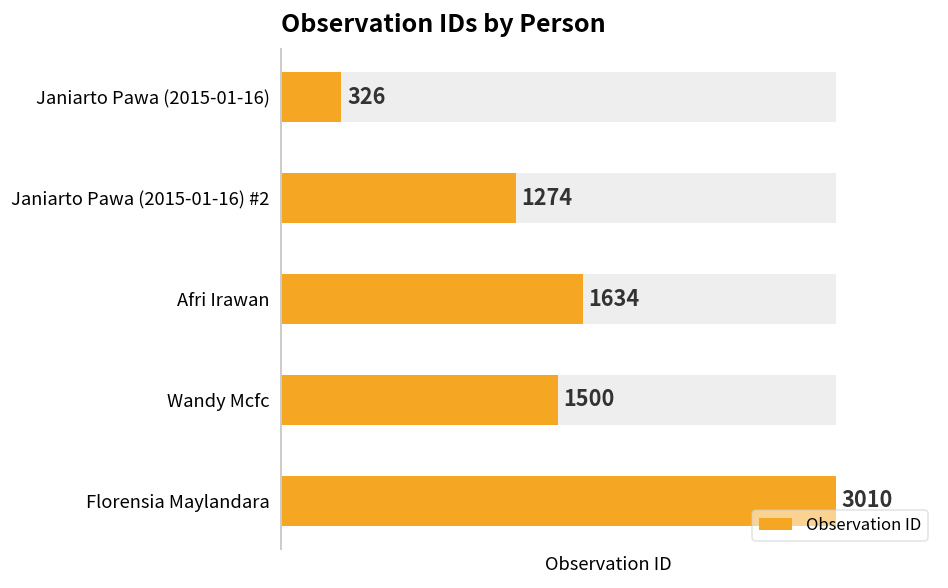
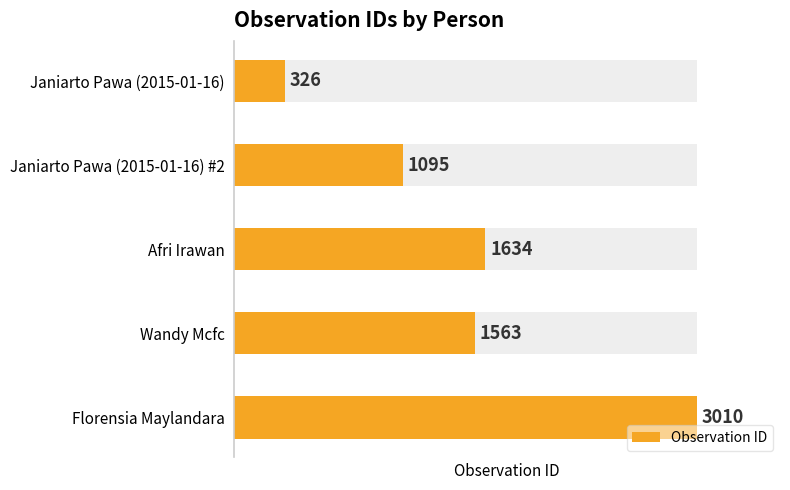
Observation ID, Janiarto Pawa (2015-01-16) #2: 1274 -> 1095
Observation ID, Wandy Mcfc: 1500 -> 1563
